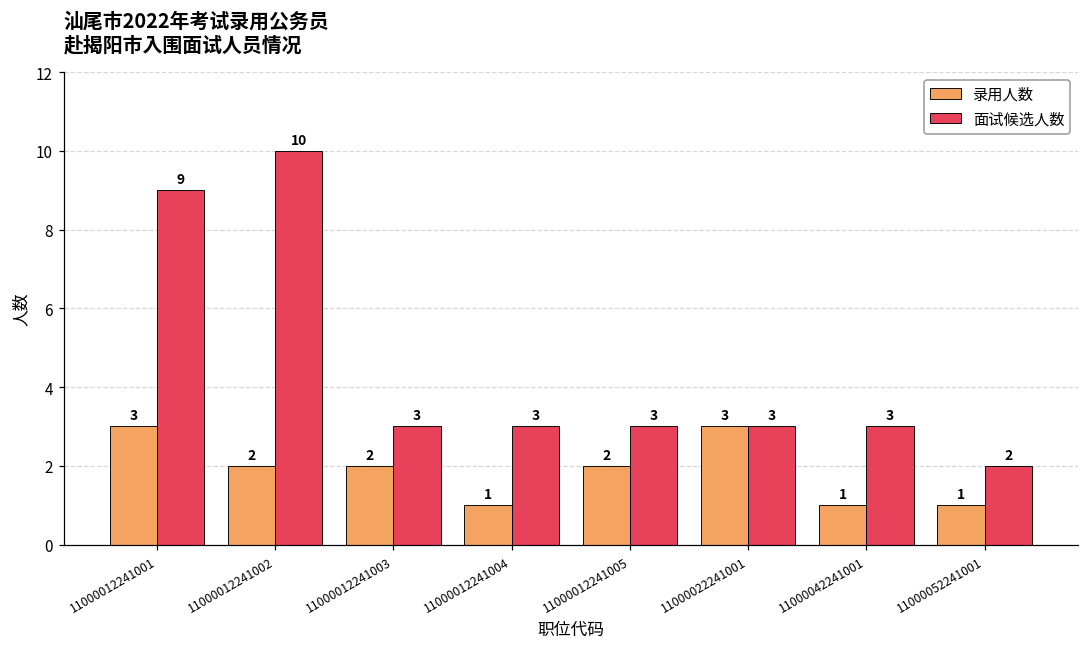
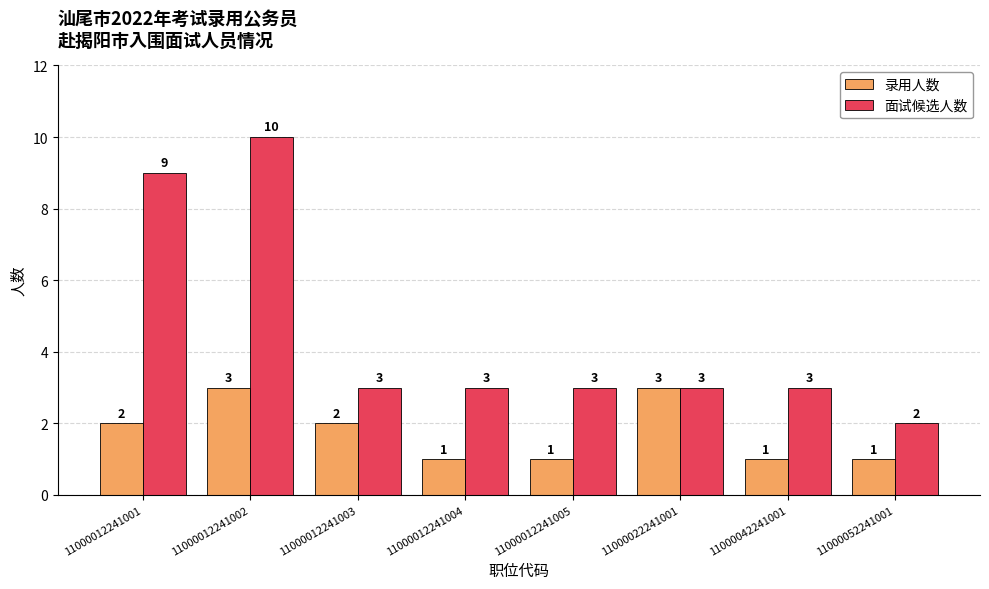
录用人数, 11000012241001: 3 -> 2
录用人数, 11000012241002: 2 -> 3
录用人数, 11000012241005: 2 -> 1
